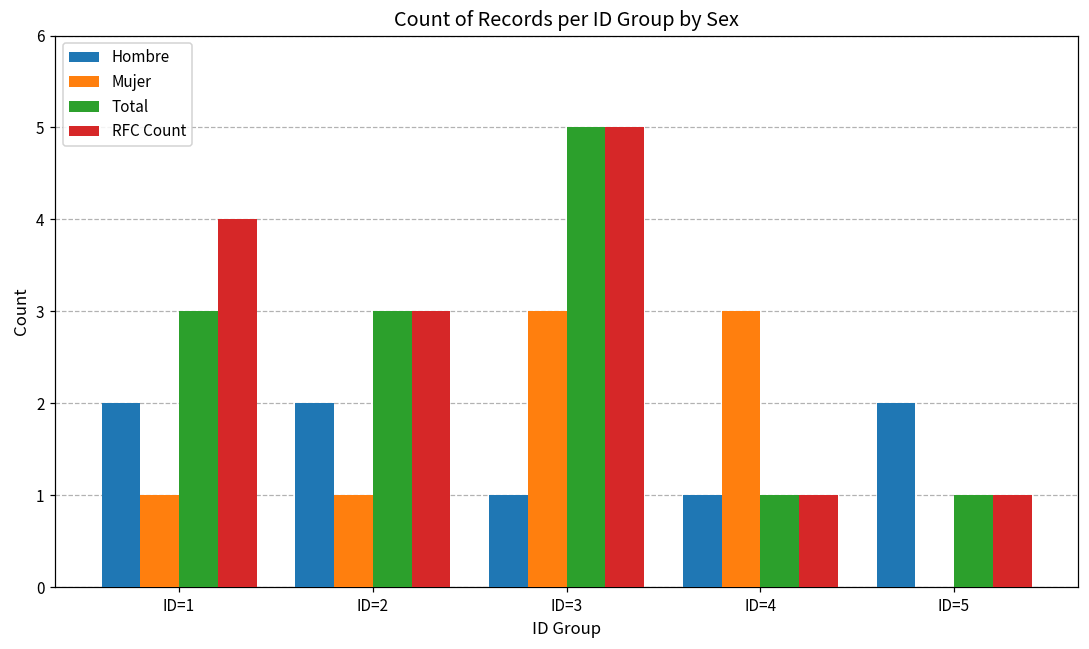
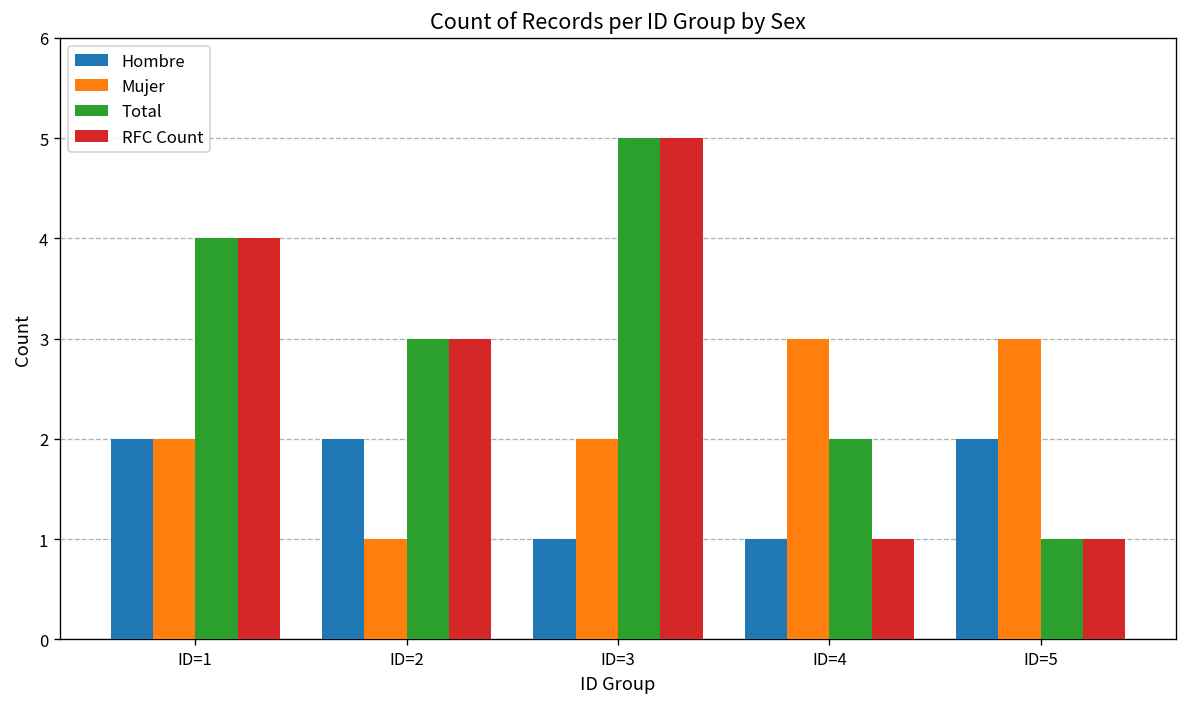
Mujer, ID=1: 1 -> 2
Total, ID=1: 3 -> 4
Mujer, ID=3: 3 -> 2
Total, ID=4: 1 -> 2
Mujer, ID=5: 0 -> 3
